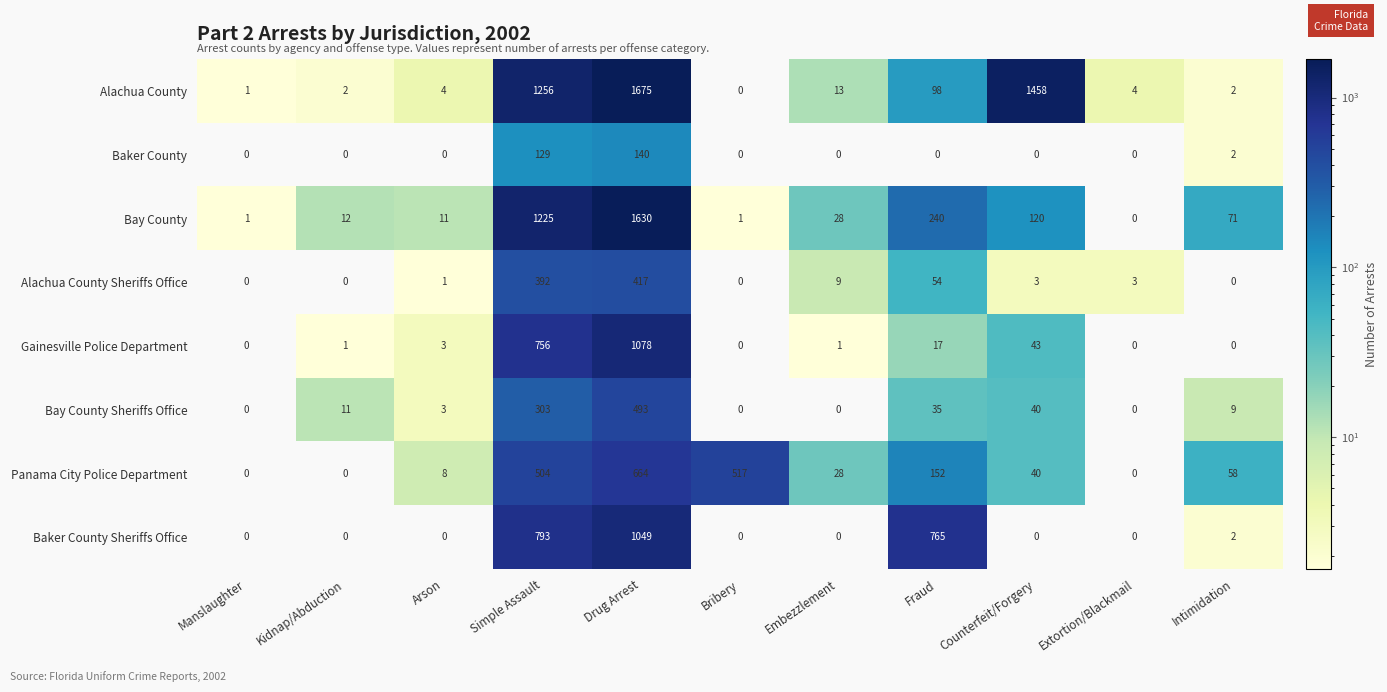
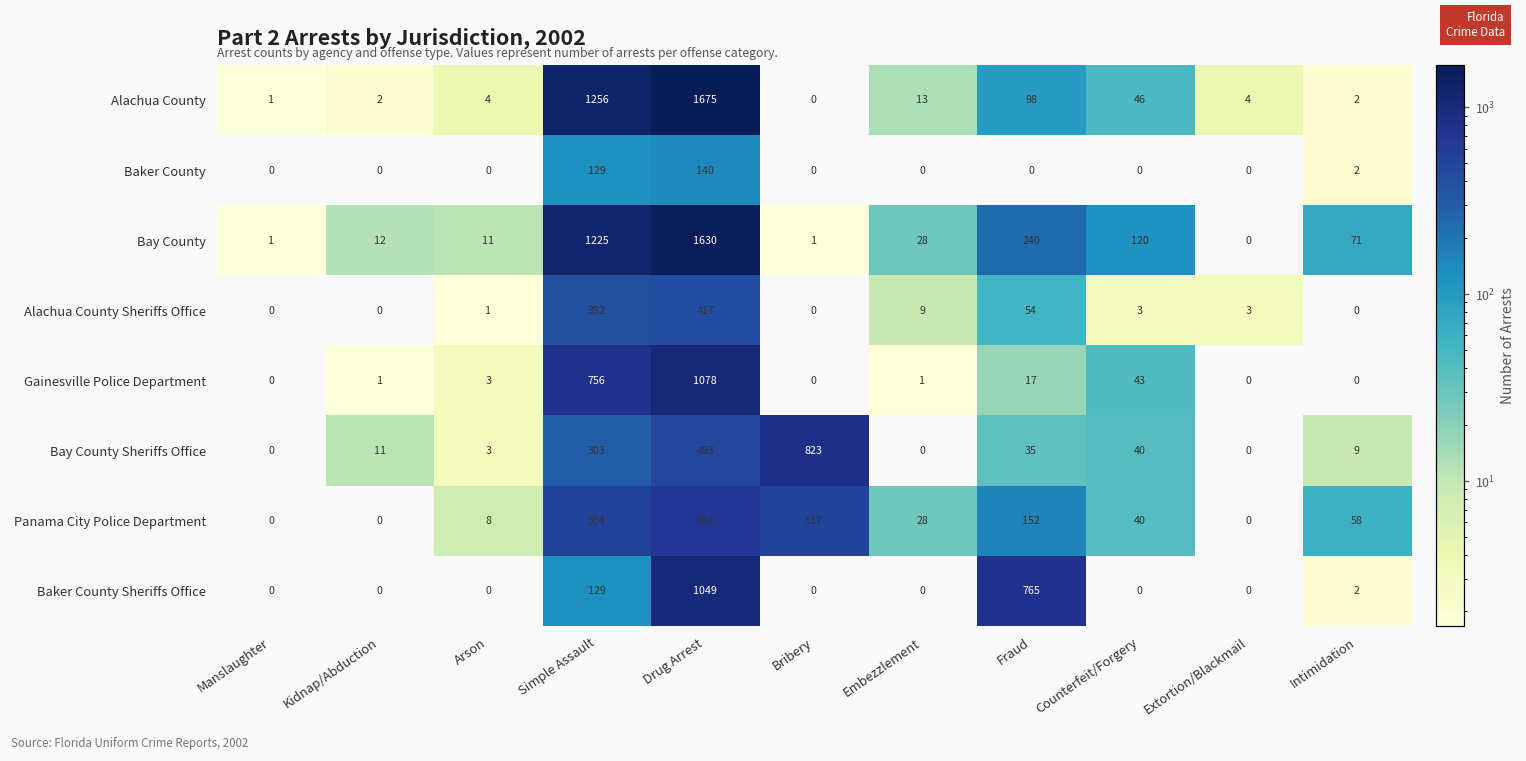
Alachua County, Counterfeit/Forgery: 1458 -> 46
Bay County Sheriffs Office, Bribery: 0 -> 823
Baker County Sheriffs Office, Simple Assault: 793 -> 129
